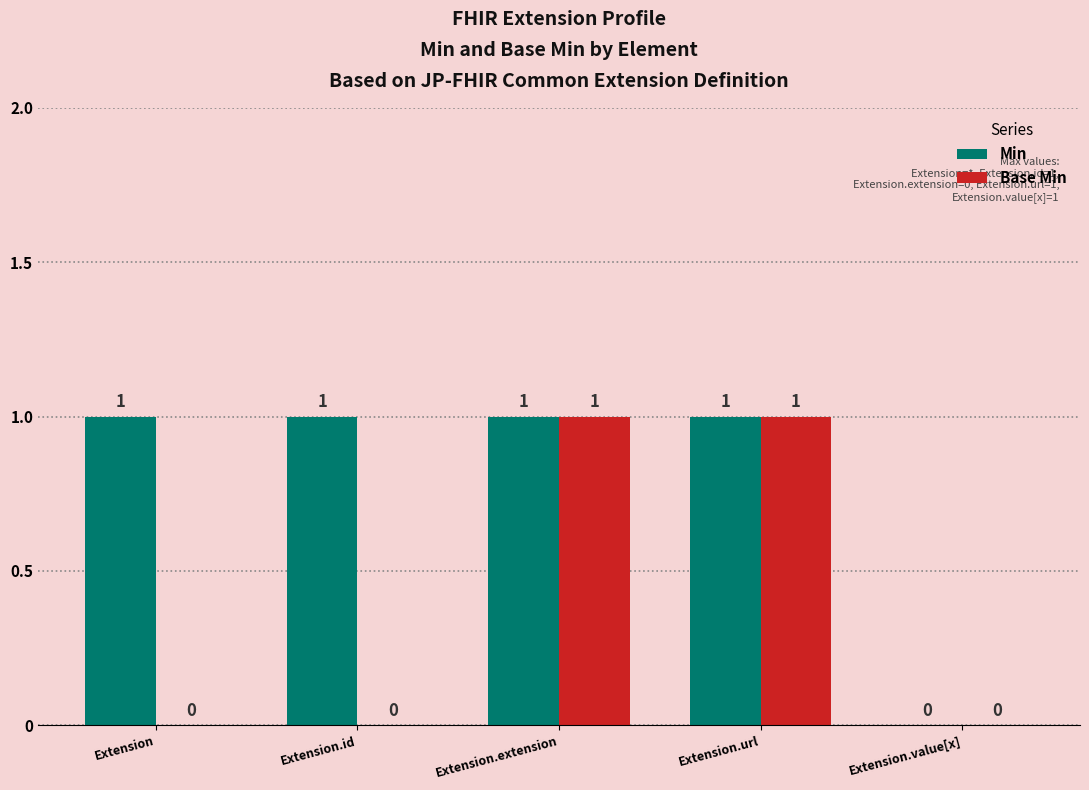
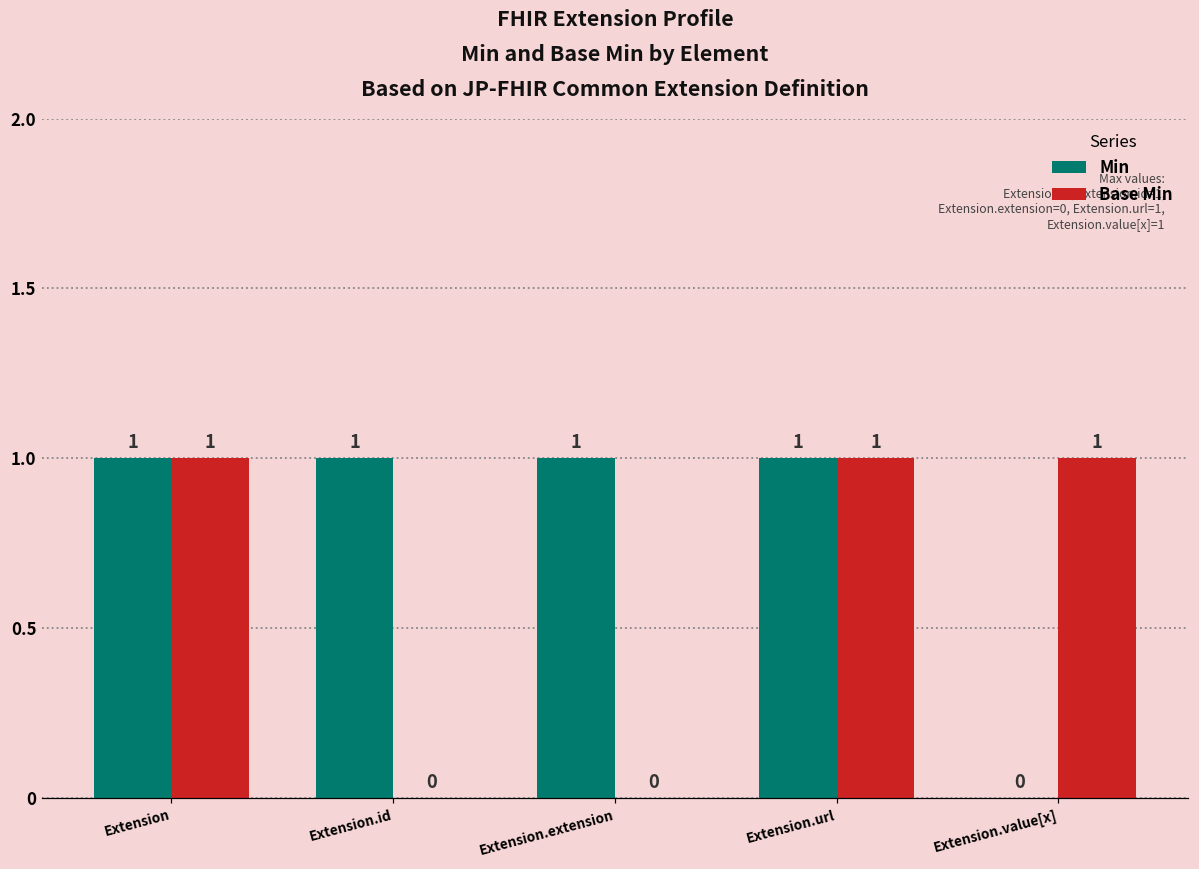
Base Min, Extension: 0 -> 1
Base Min, Extension.extension: 1 -> 0
Base Min, Extension.value[x]: 0 -> 1
